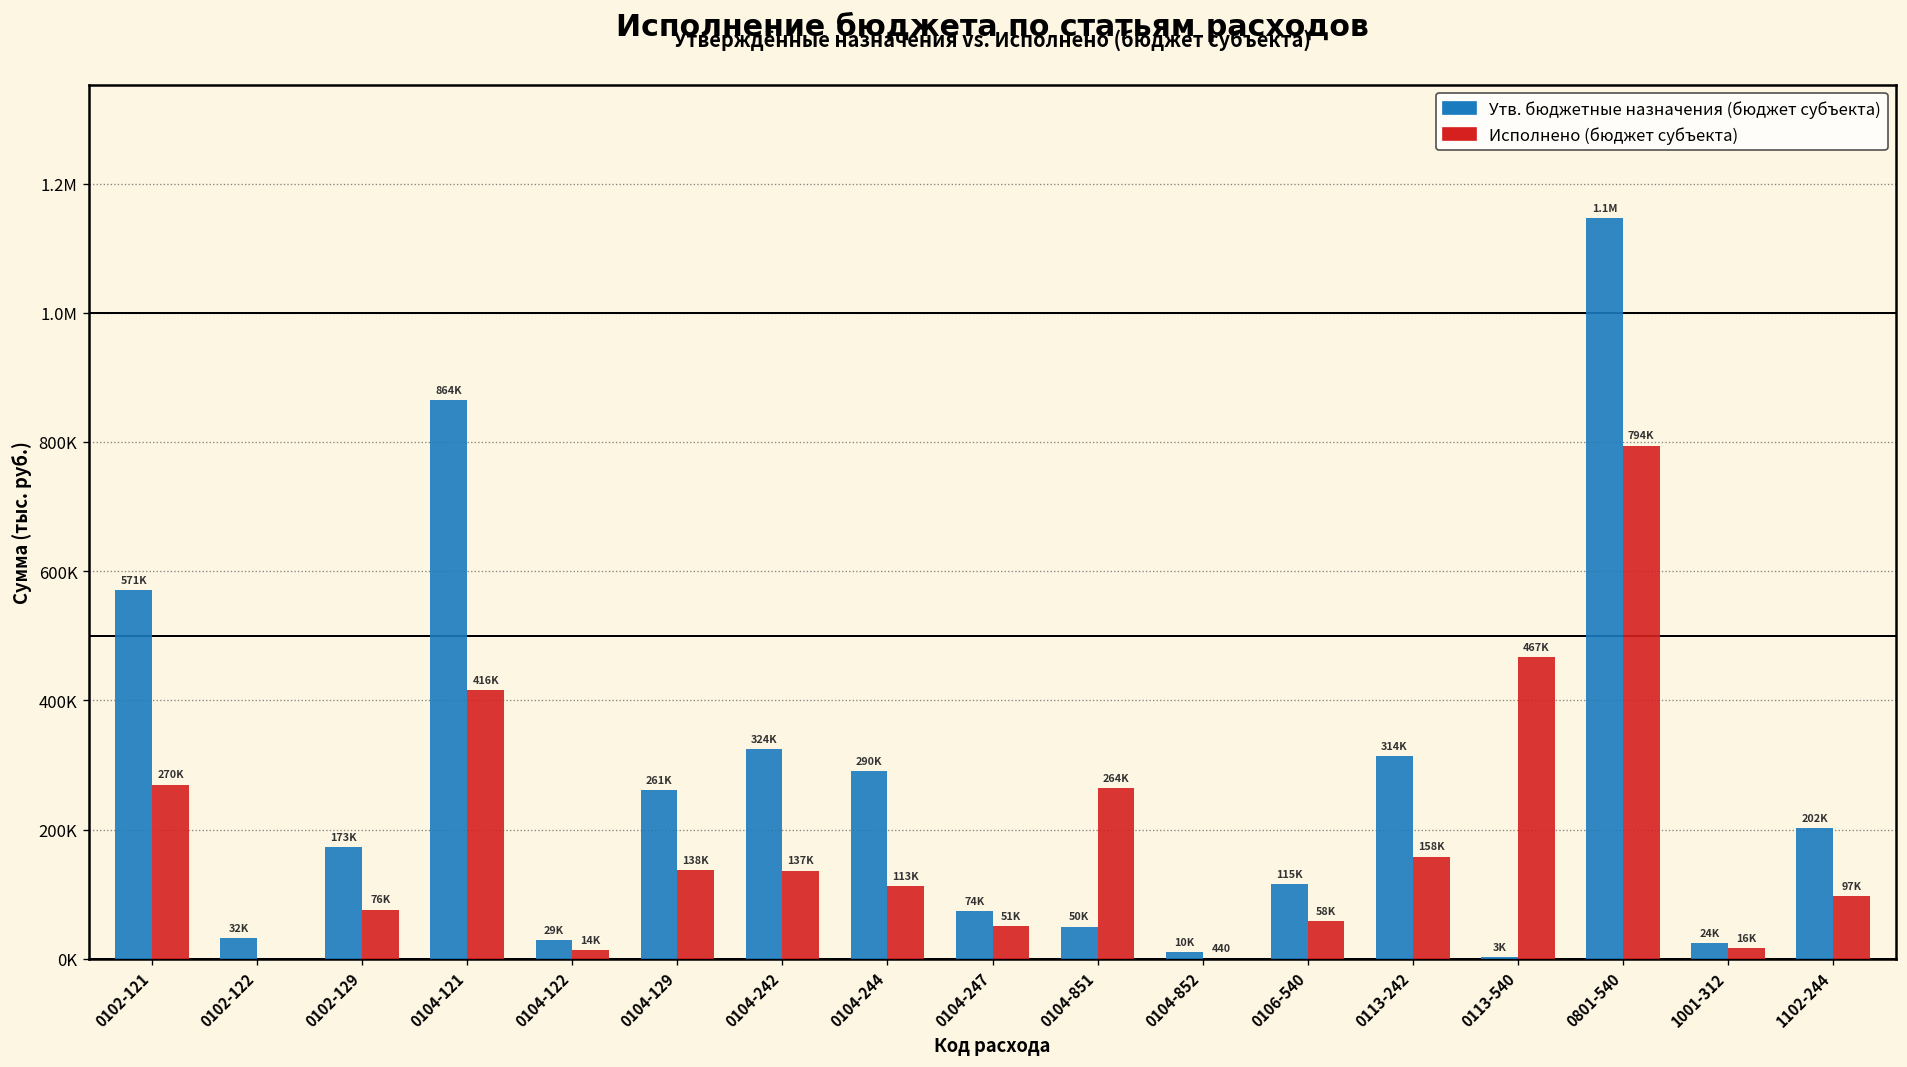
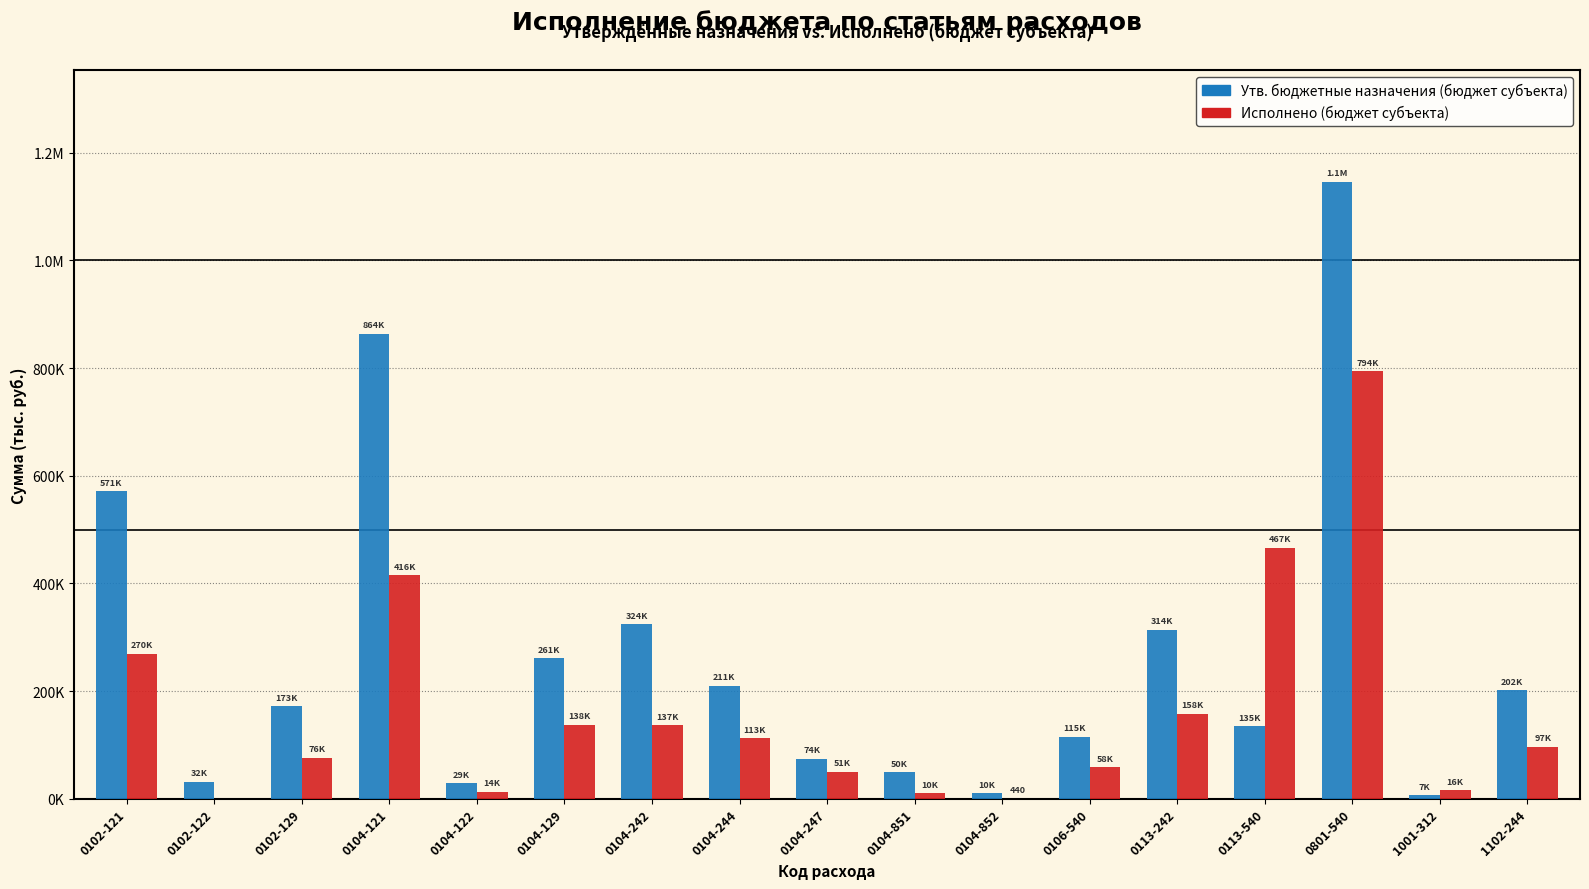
Утв. бюджетные назначения (бюджет субъекта), 0104-244: 290K -> 211K
Исполнено (бюджет субъекта), 0104-851: 264K -> 10K
Утв. бюджетные назначения (бюджет субъекта), 0113-540: 3K -> 135K
Утв. бюджетные назначения (бюджет субъекта), 1001-312: 24K -> 7K
